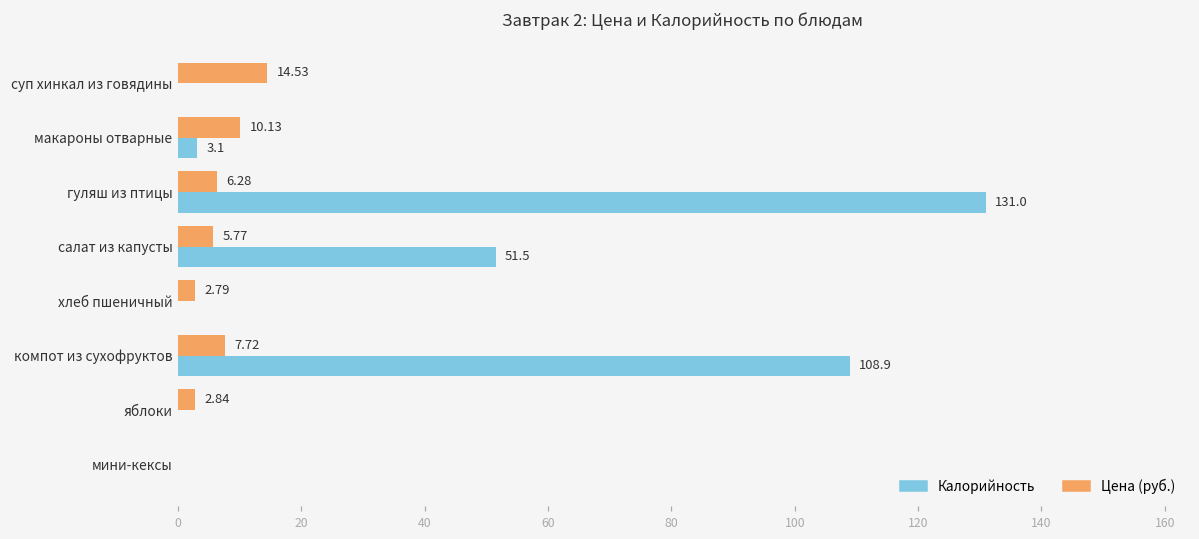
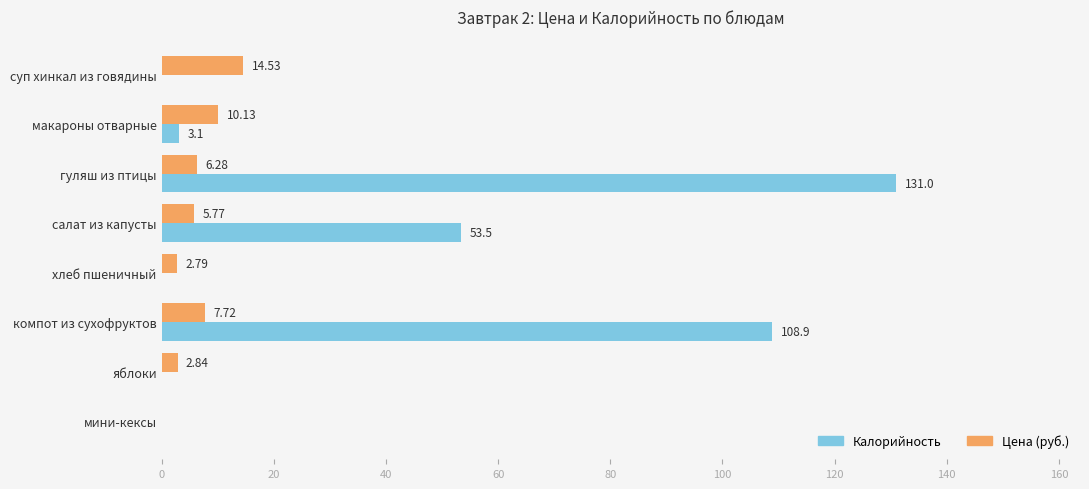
Калорийность, салат из капусты: 51.5 -> 53.5
